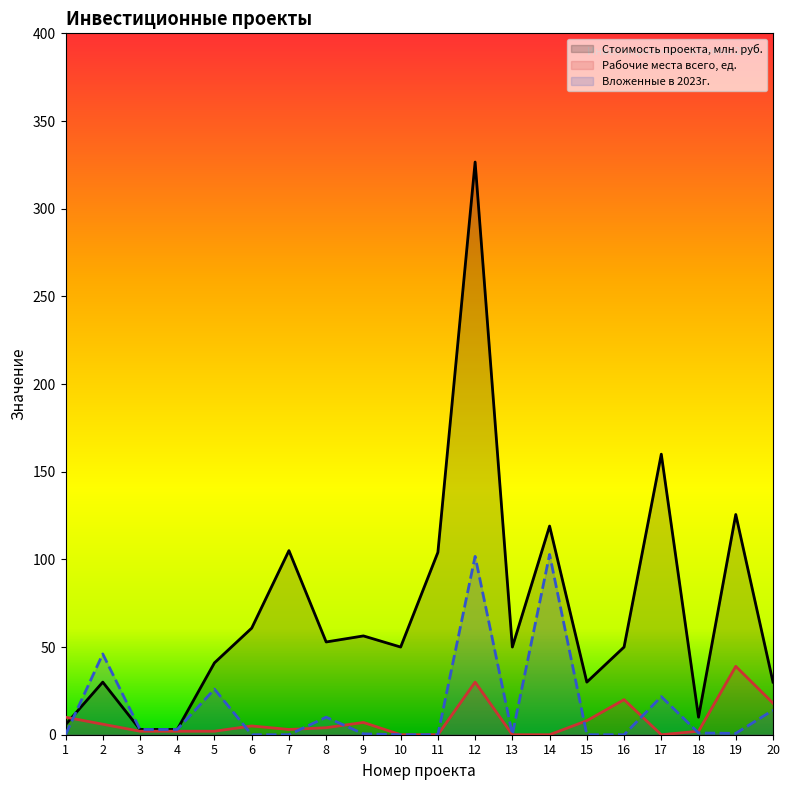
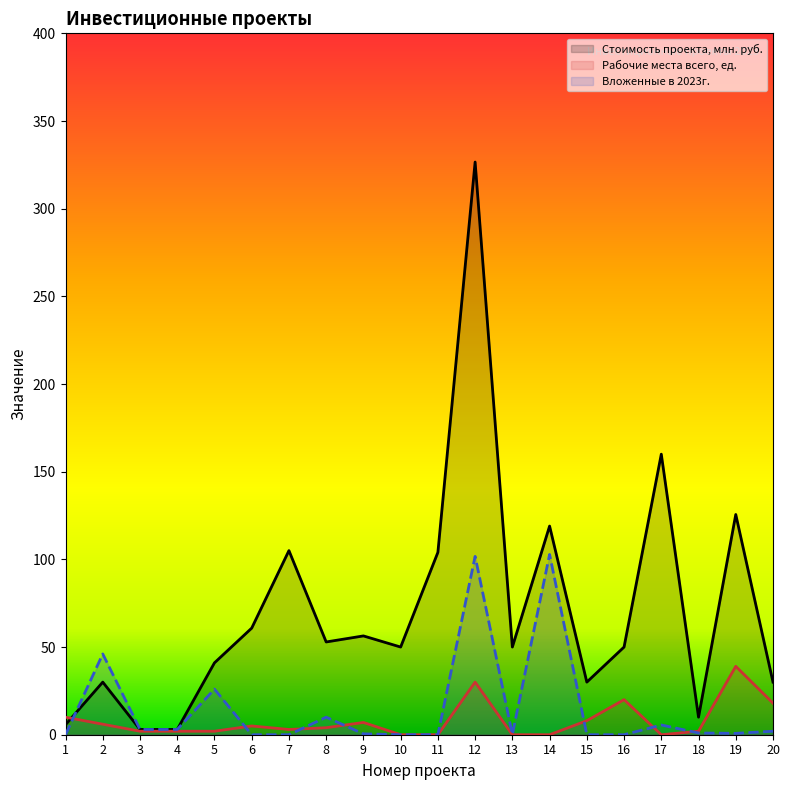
Вложенные в 2023г., 17: 22 -> 6
Вложенные в 2023г., 20: 14 -> 2
